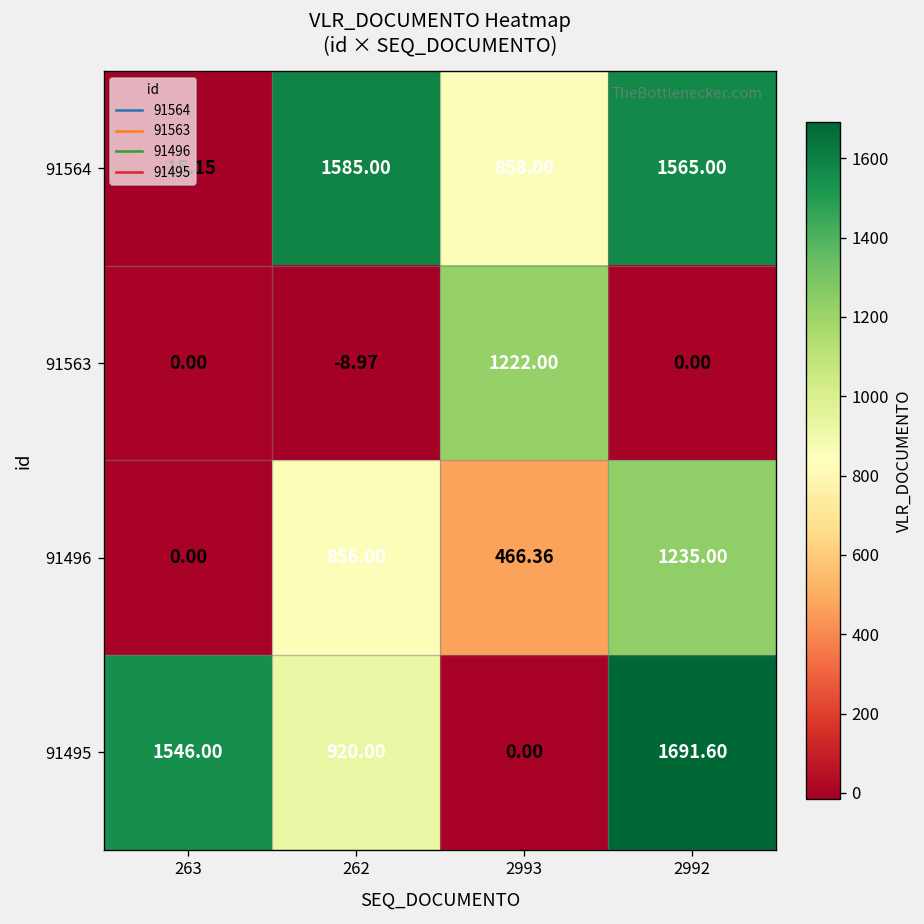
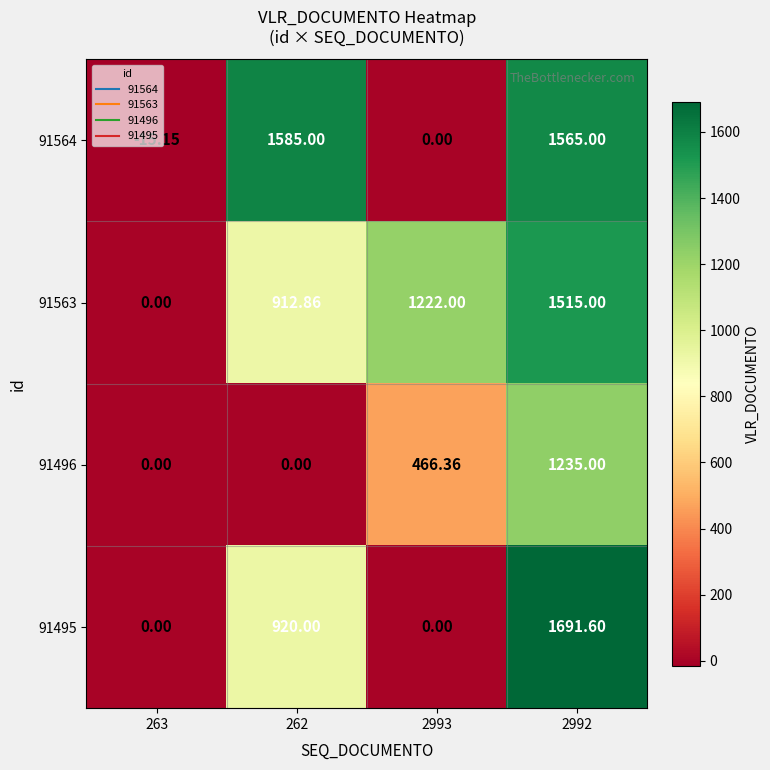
91564, 2993: 858.00 -> 0.00
91563, 262: -8.97 -> 912.86
91563, 2992: 0.00 -> 1515.00
91496, 262: 856.00 -> 0.00
91495, 263: 1546.00 -> 0.00
